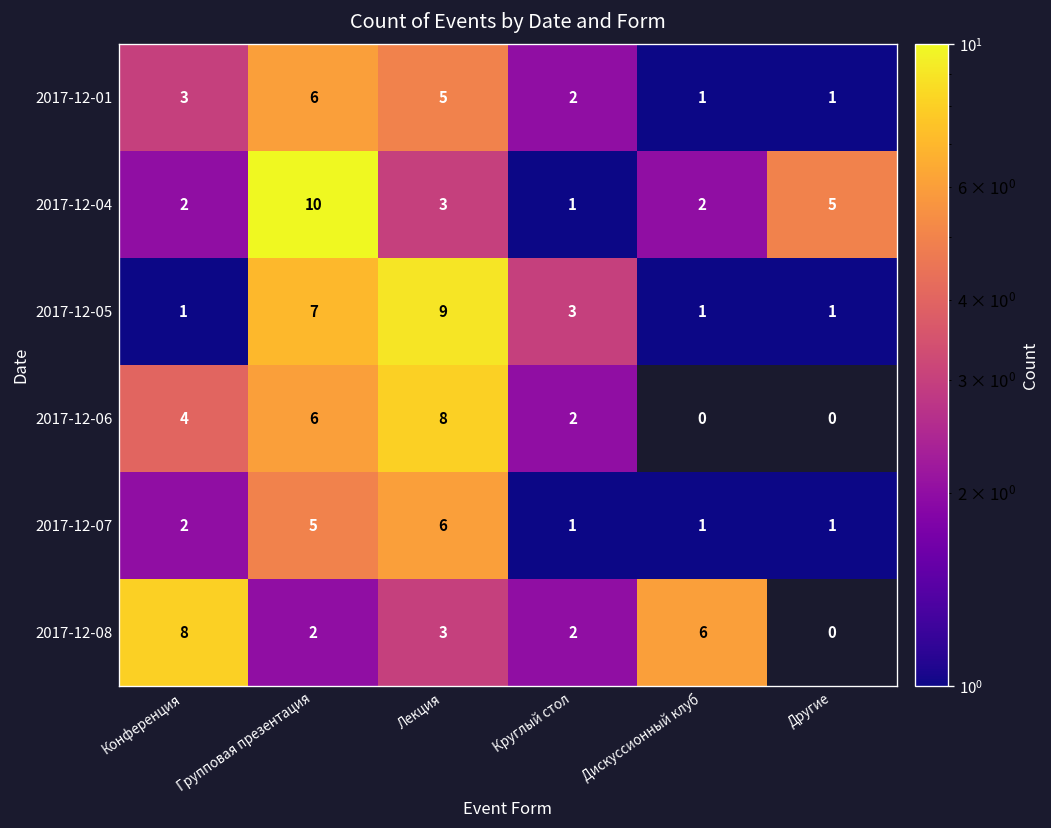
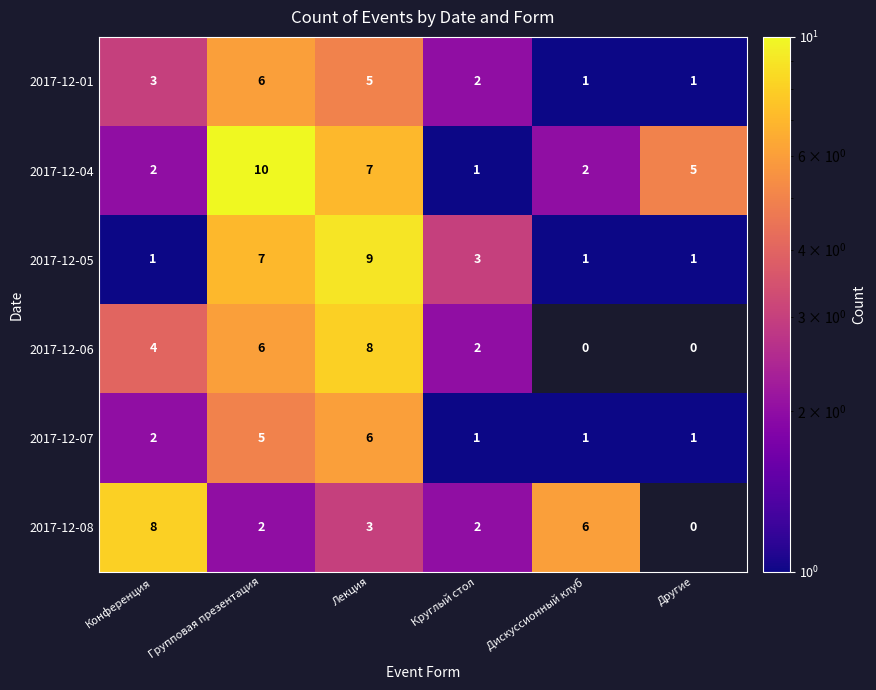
2017-12-04, Лекция: 3 -> 7
